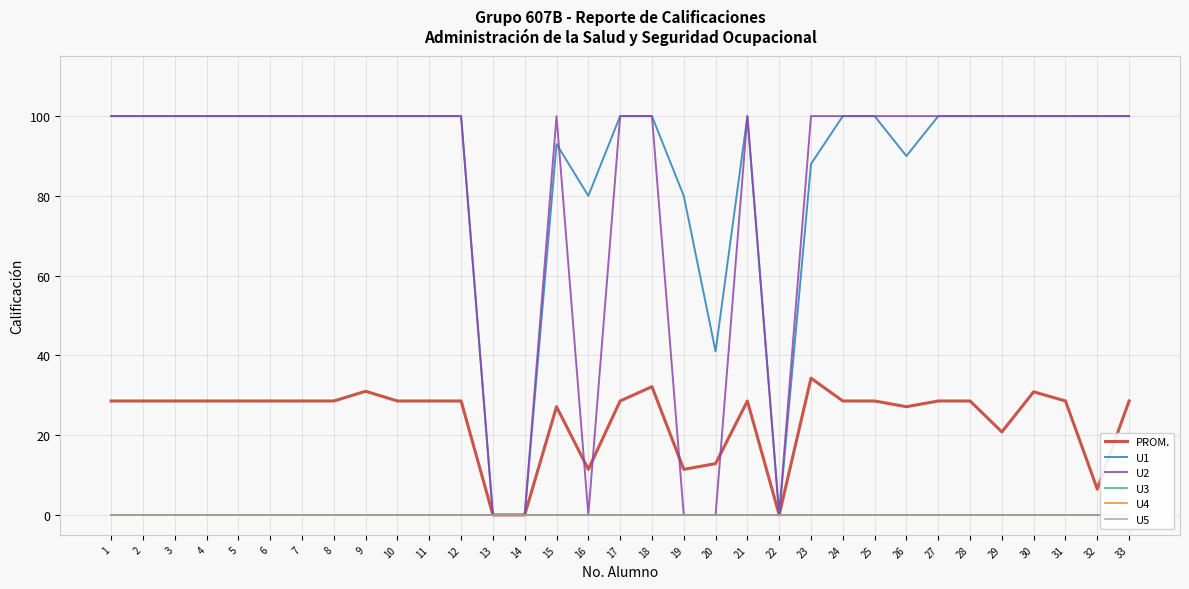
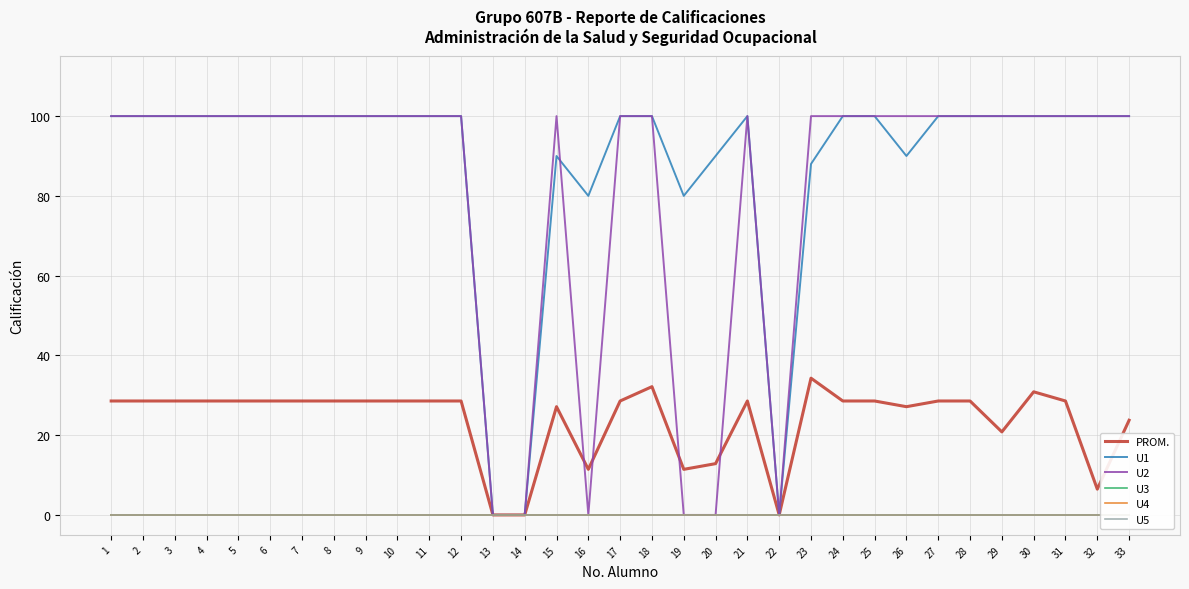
PROM., 9: 31 -> 29
U1, 15: 93 -> 90
U1, 20: 41 -> 90
PROM., 33: 29 -> 24
